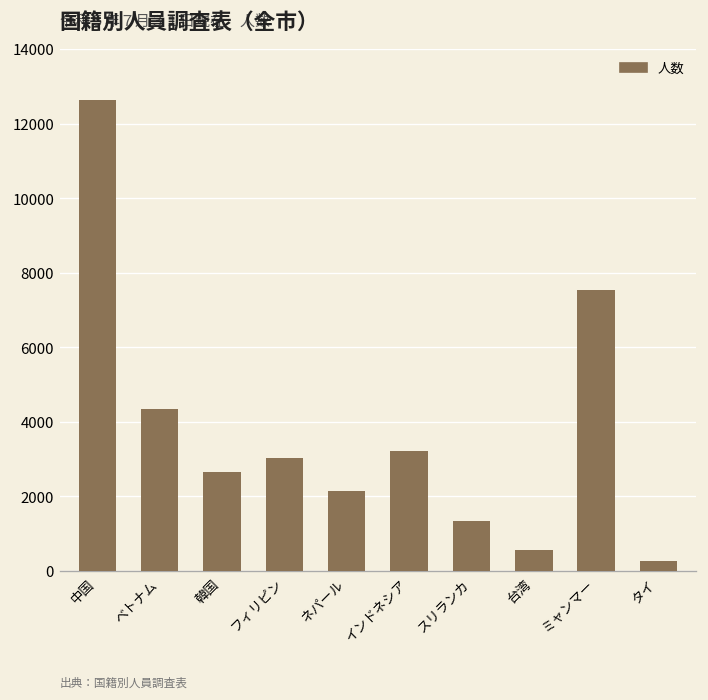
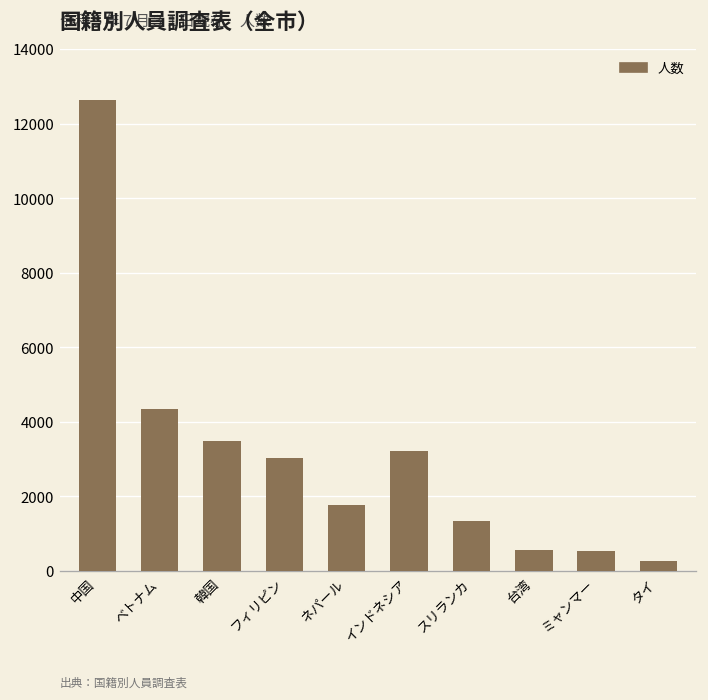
韓国: 2600 -> 3500
ネパール: 2100 -> 1800
ミャンマー: 7500 -> 500
